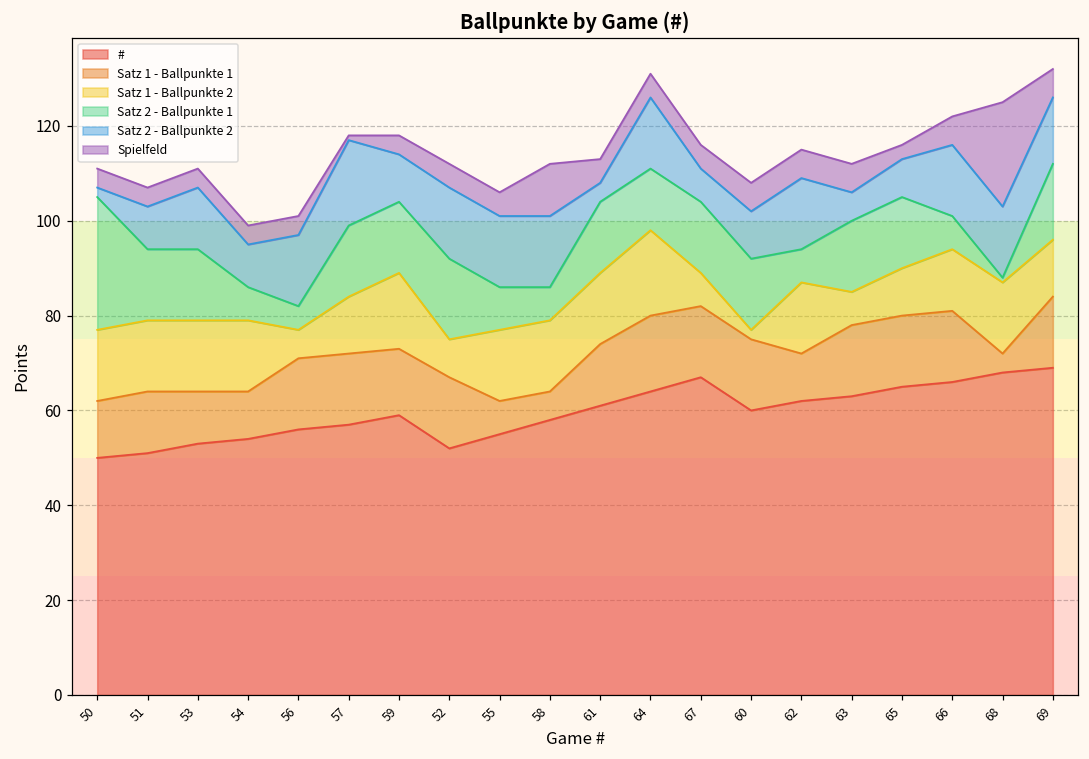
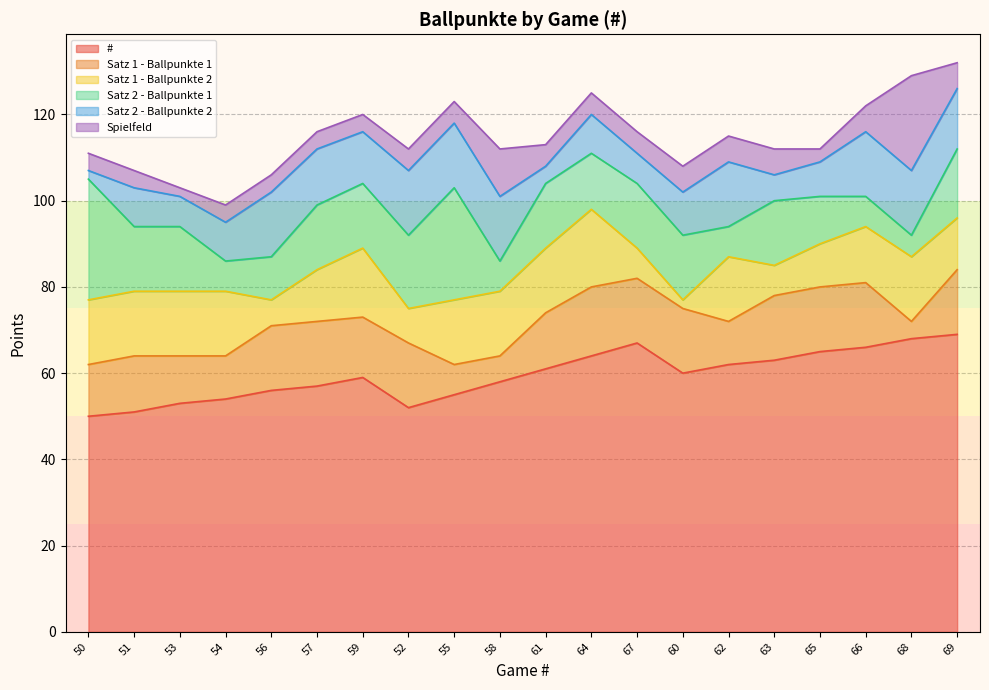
Satz 2 - Ballpunkte 2, 53: 13 -> 7
Spielfeld, 53: 4 -> 2
Satz 2 - Ballpunkte 1, 56: 5 -> 10
Satz 2 - Ballpunkte 2, 57: 18 -> 13
Spielfeld, 57: 1 -> 4
Satz 2 - Ballpunkte 2, 59: 10 -> 12
Satz 2 - Ballpunkte 1, 55: 9 -> 26
Satz 2 - Ballpunkte 2, 64: 15 -> 9
Satz 2 - Ballpunkte 1, 65: 15 -> 11
Satz 2 - Ballpunkte 1, 68: 1 -> 5
